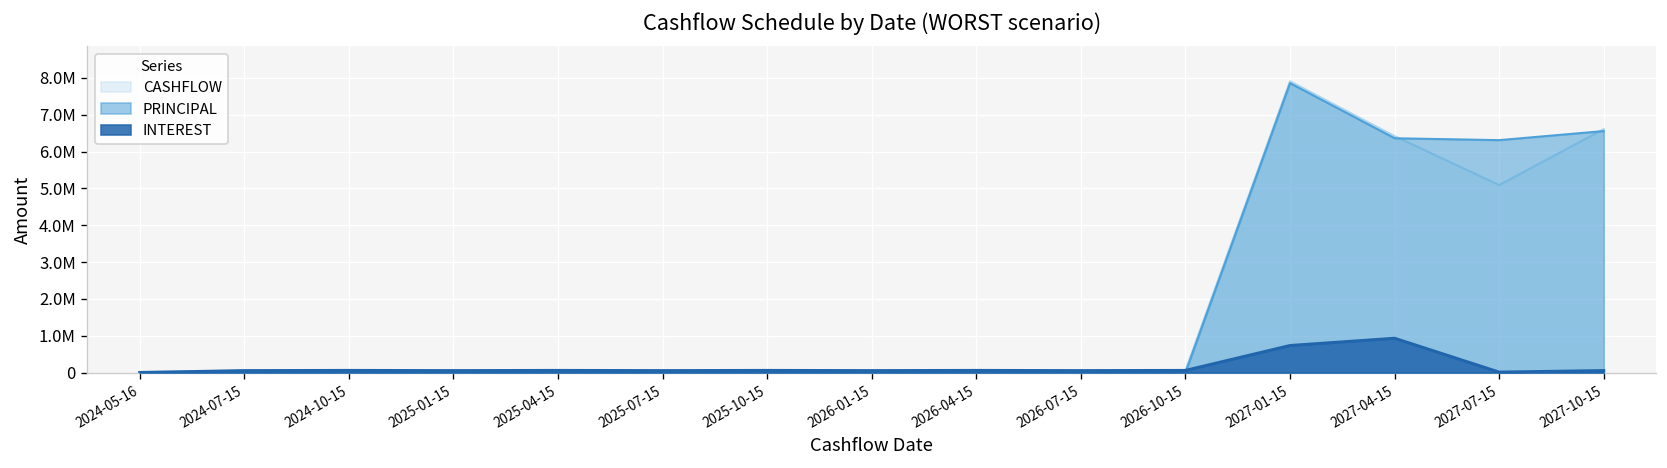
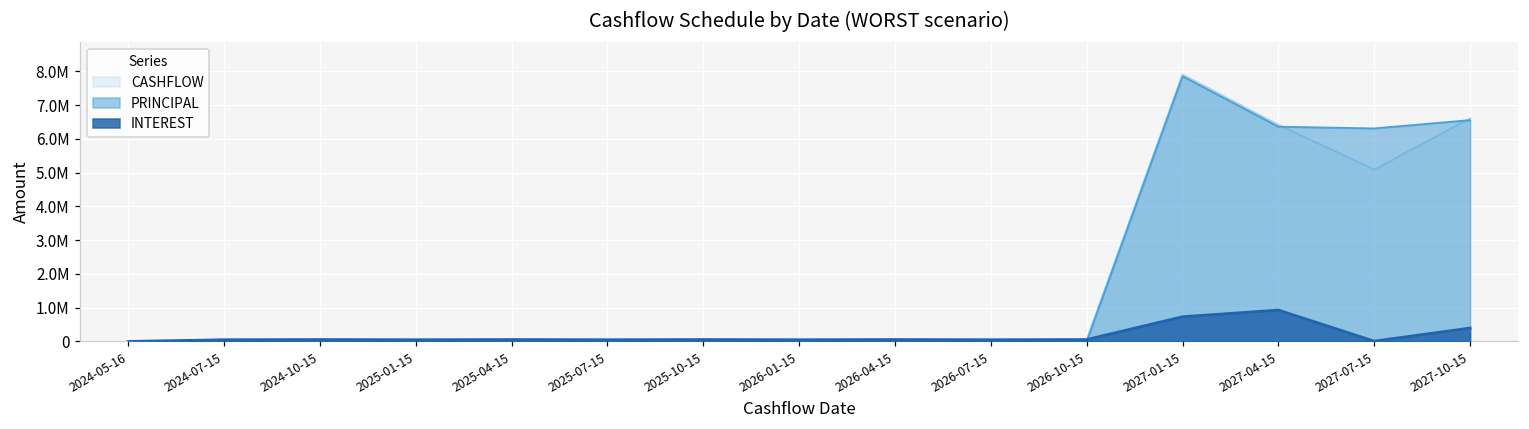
INTEREST, 2027-10-15: 100000 -> 400000
